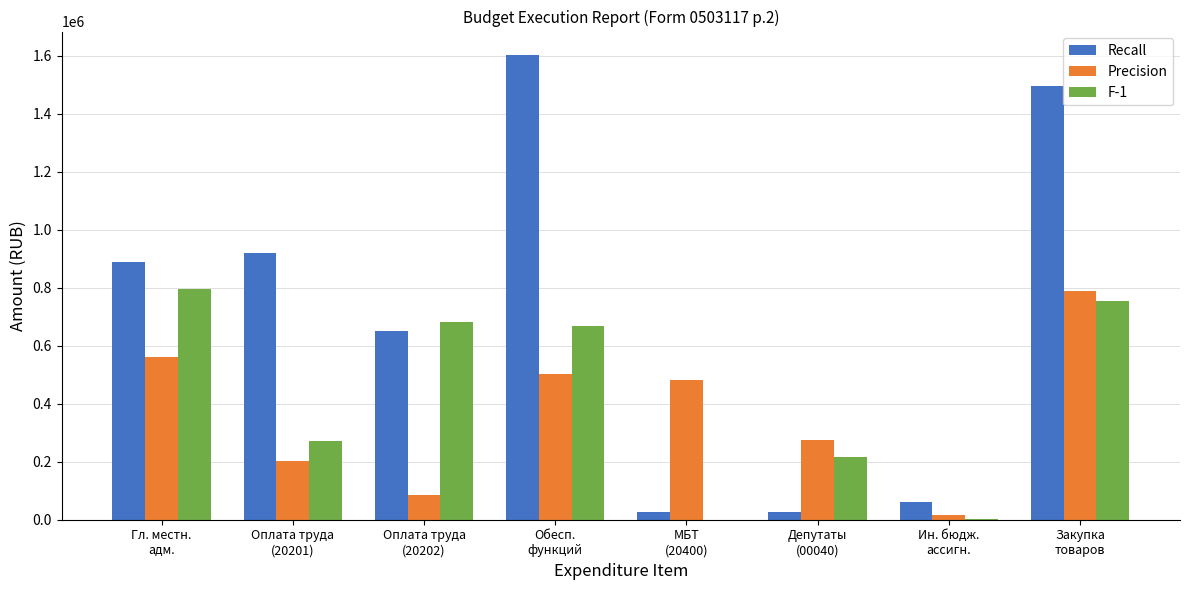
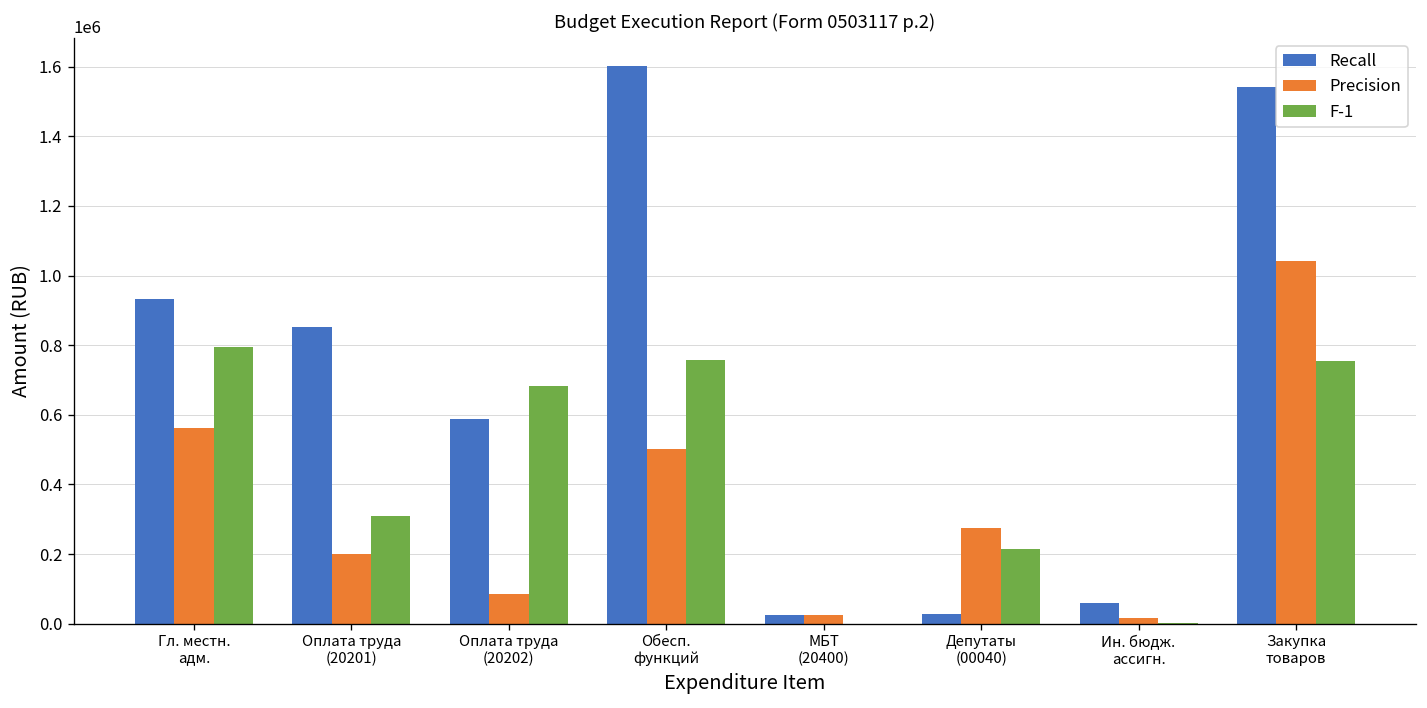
Recall, Гл. местн. адм.: 890000 -> 930000
Recall, Оплата труда (20201): 920000 -> 850000
F-1, Оплата труда (20201): 270000 -> 310000
Recall, Оплата труда (20202): 650000 -> 590000
F-1, Обесп. функций: 670000 -> 760000
Precision, МБТ (20400): 480000 -> 30000
Recall, Закупка товаров: 1500000 -> 1540000
Precision, Закупка товаров: 790000 -> 1040000
